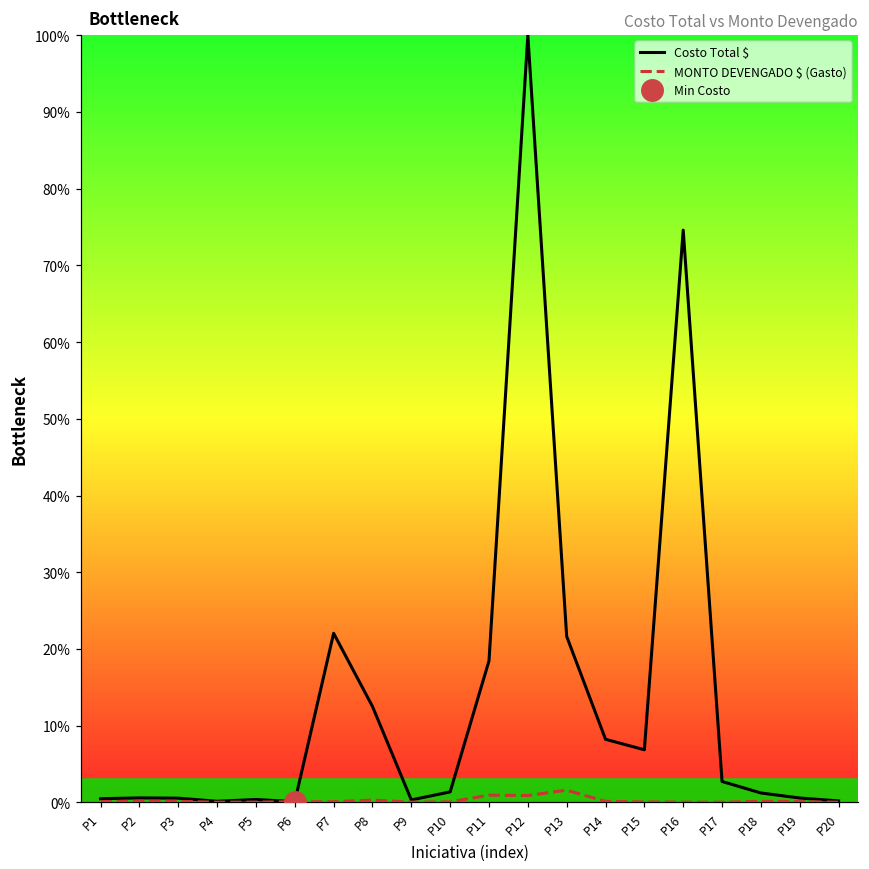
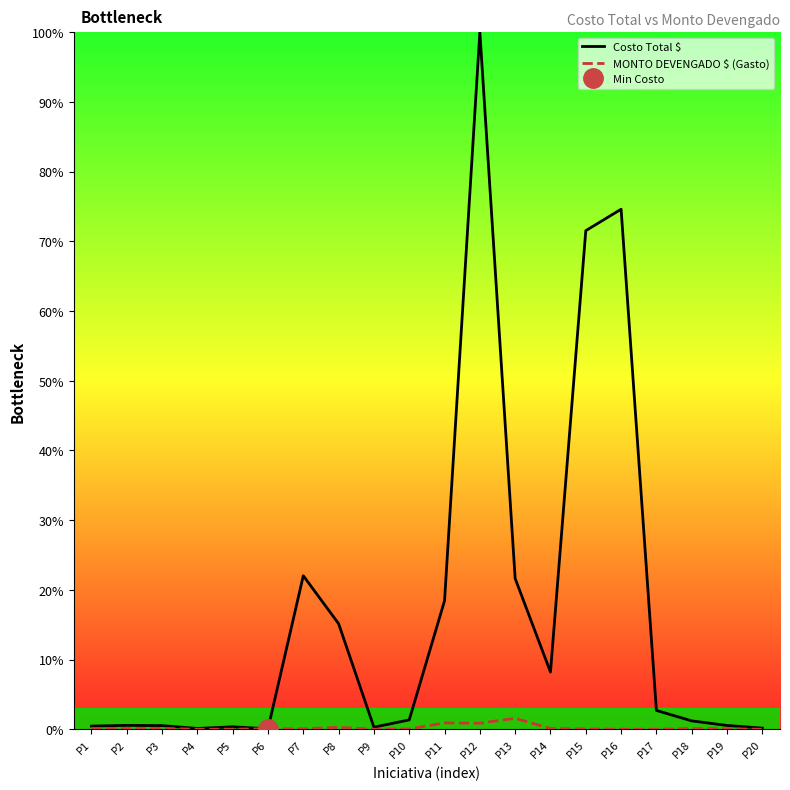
Costo Total $, P8: 13% -> 15%
Costo Total $, P15: 7% -> 72%
